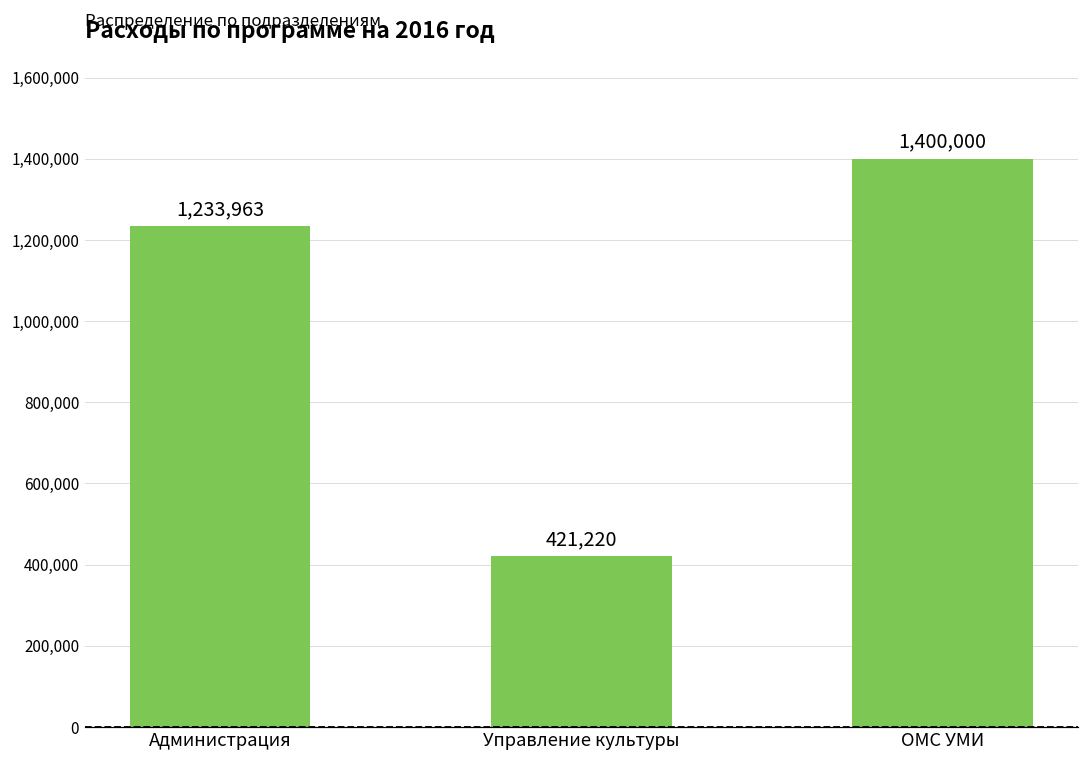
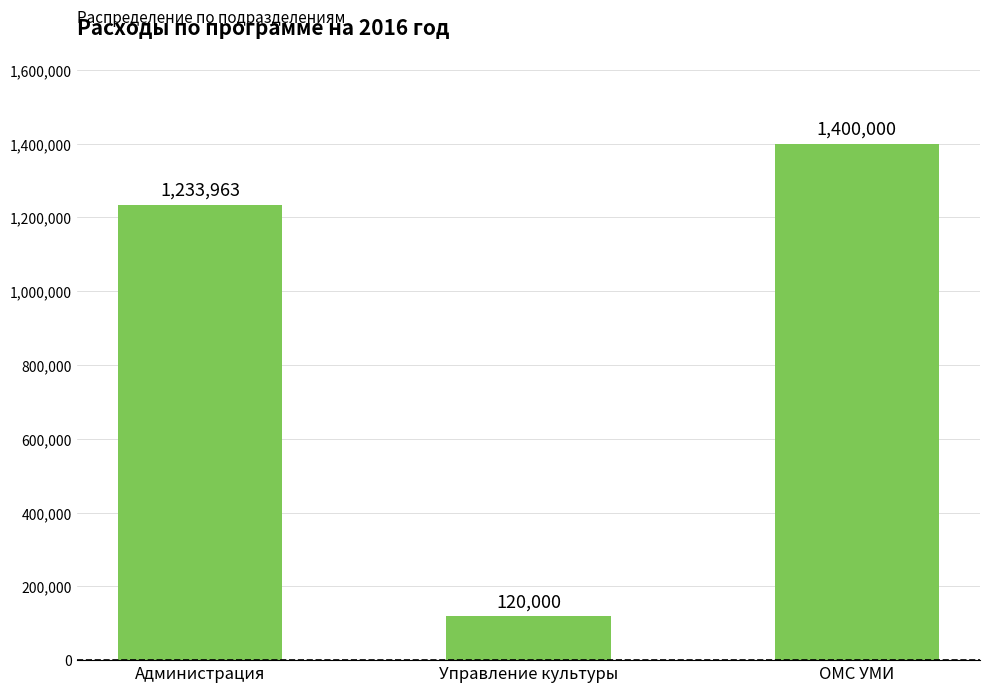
Управление культуры: 421,220 -> 120,000
